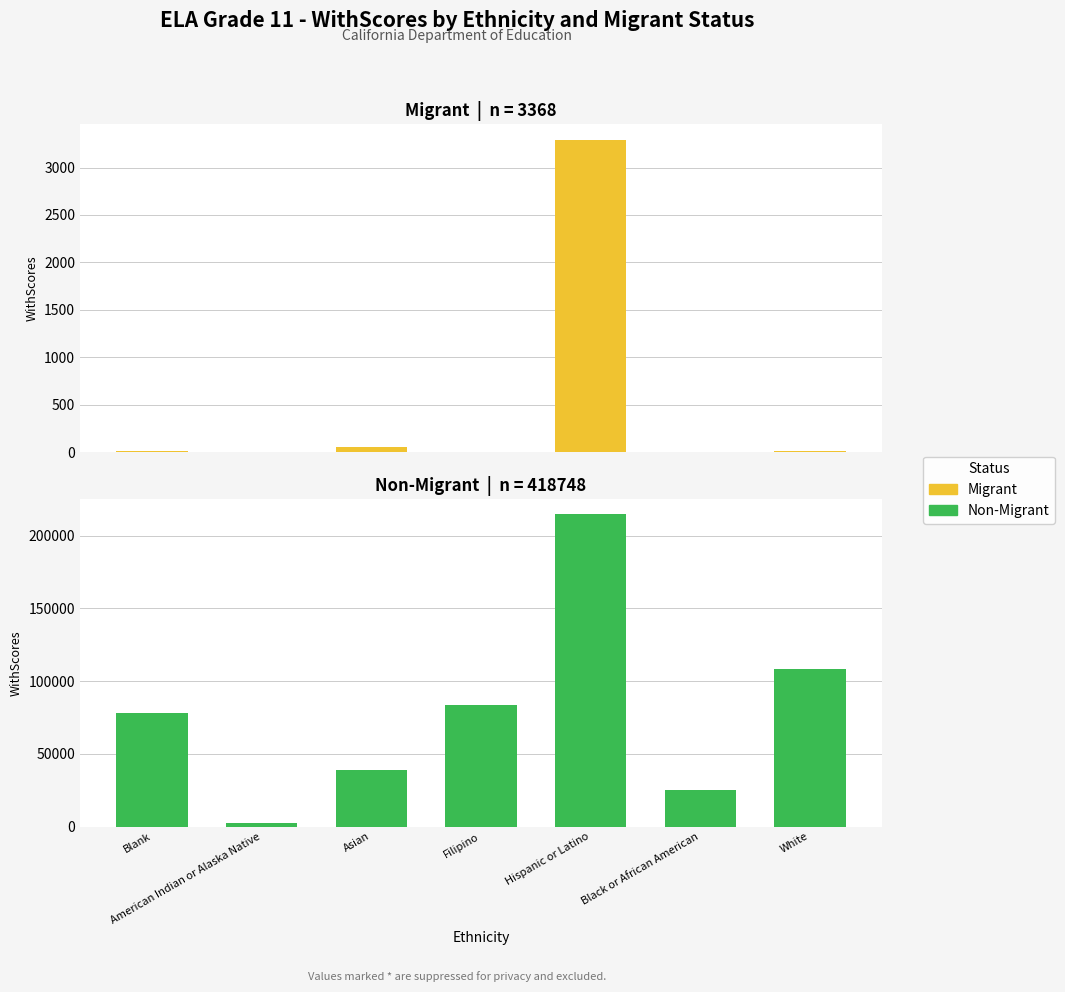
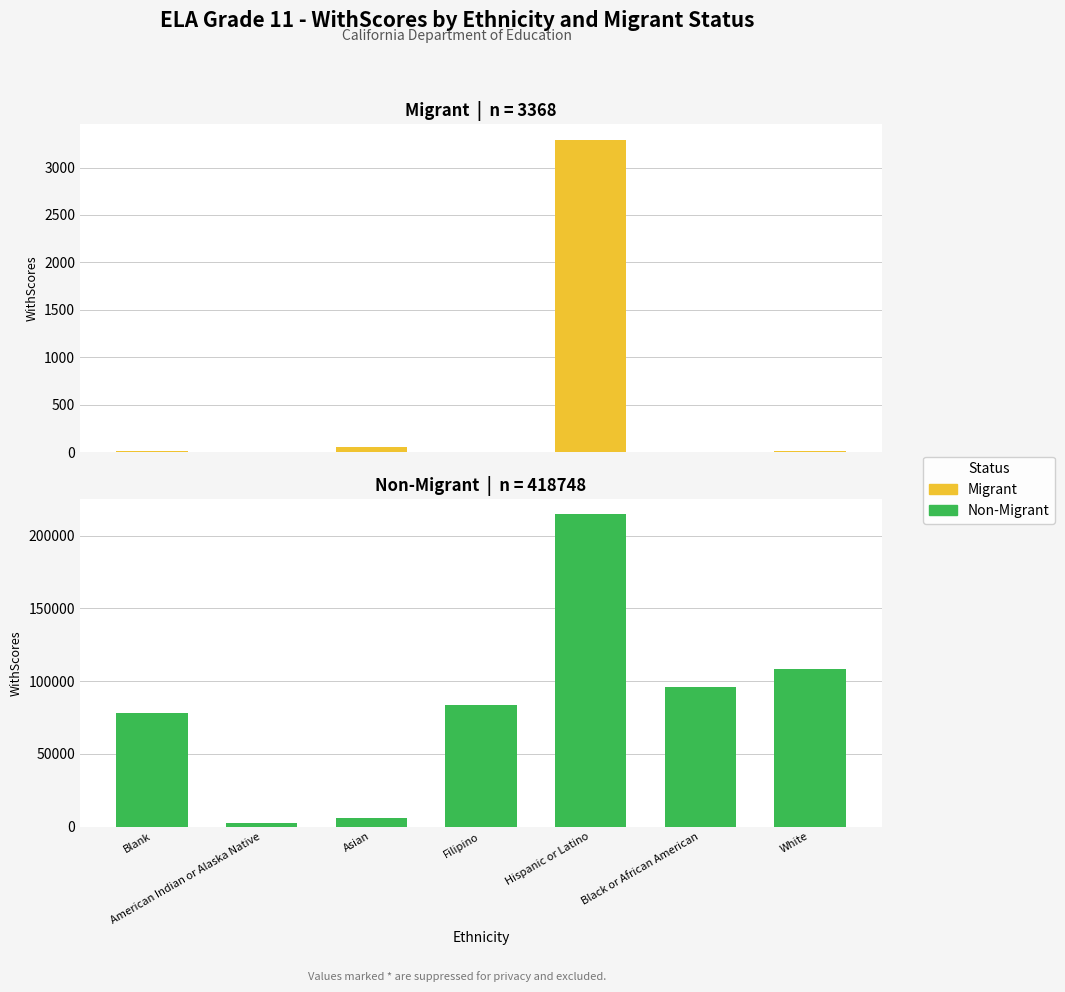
Non-Migrant | n = 418748, Asian: 39000 -> 6000
Non-Migrant | n = 418748, Black or African American: 25000 -> 96000
